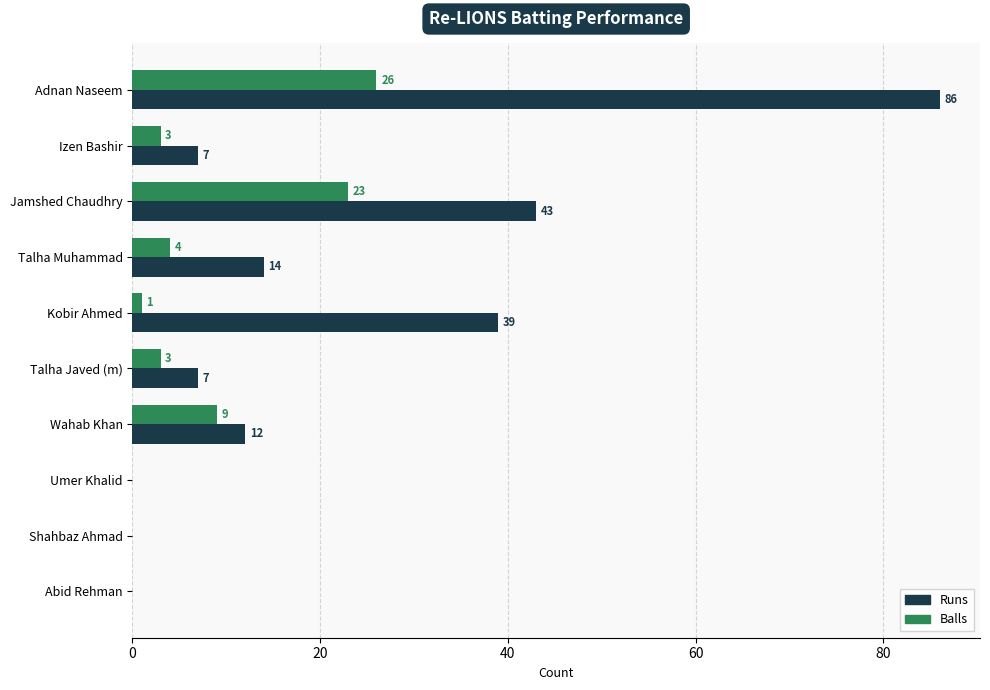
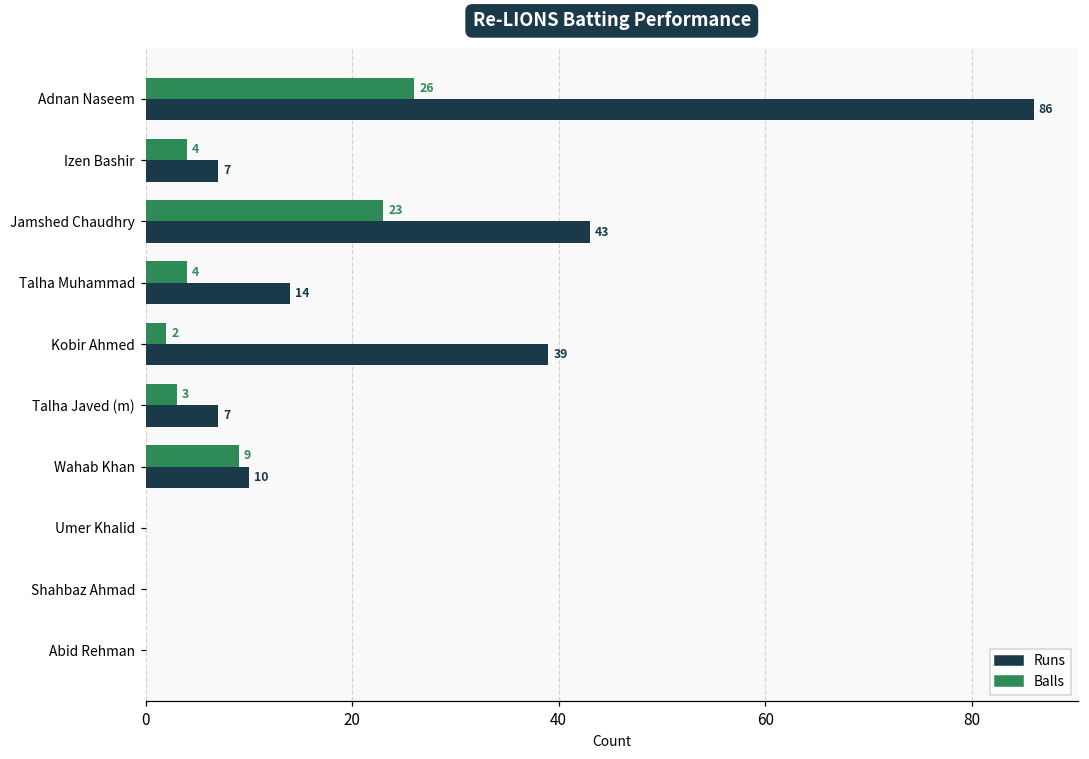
Balls, Izen Bashir: 3 -> 4
Balls, Kobir Ahmed: 1 -> 2
Runs, Wahab Khan: 12 -> 10
